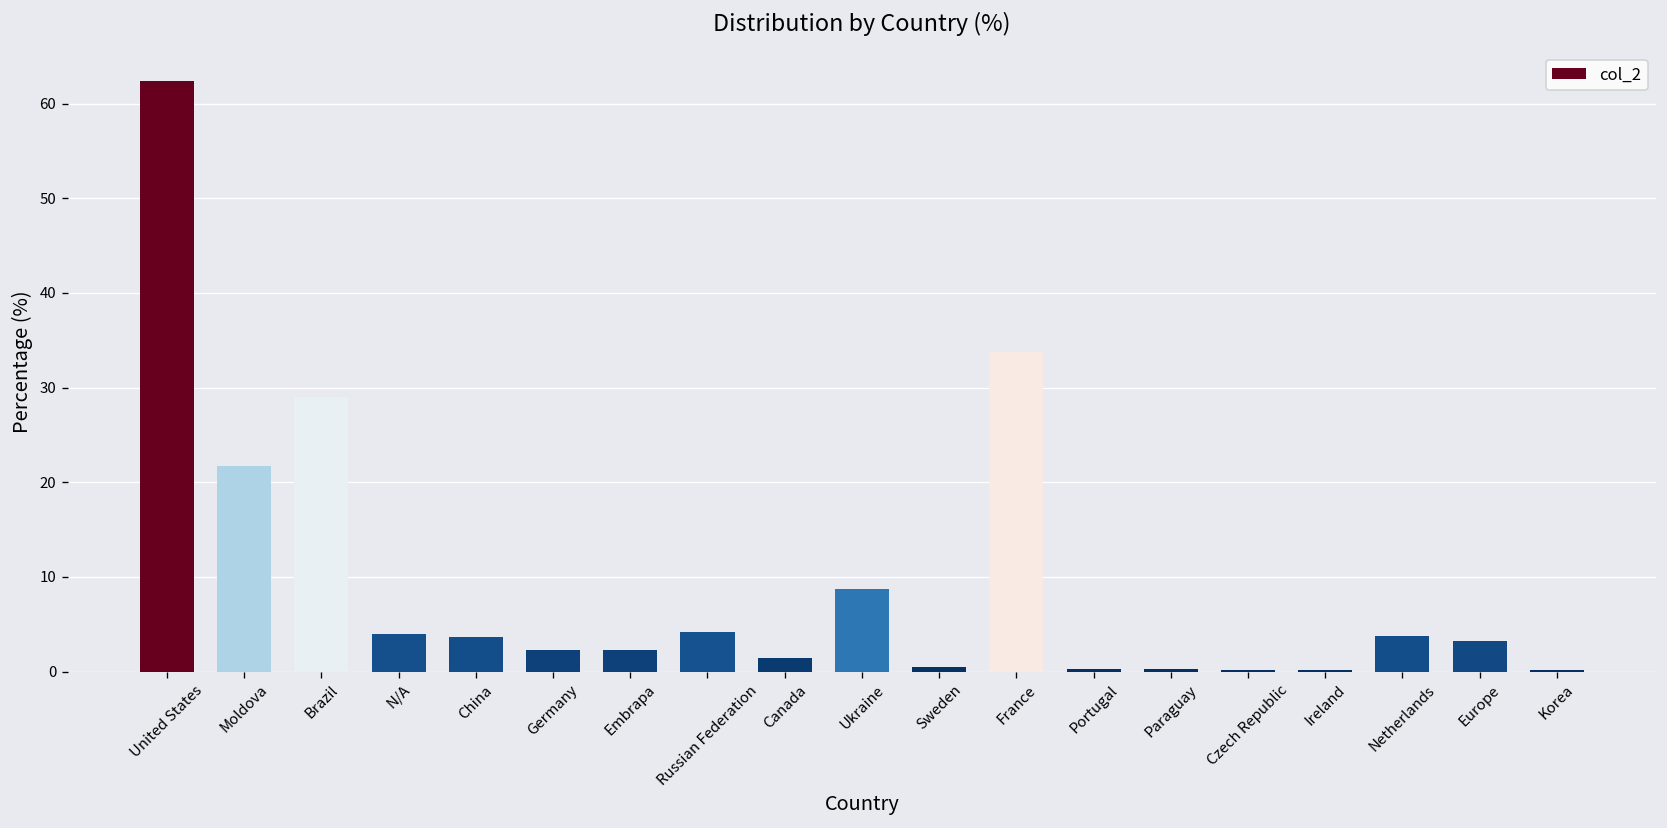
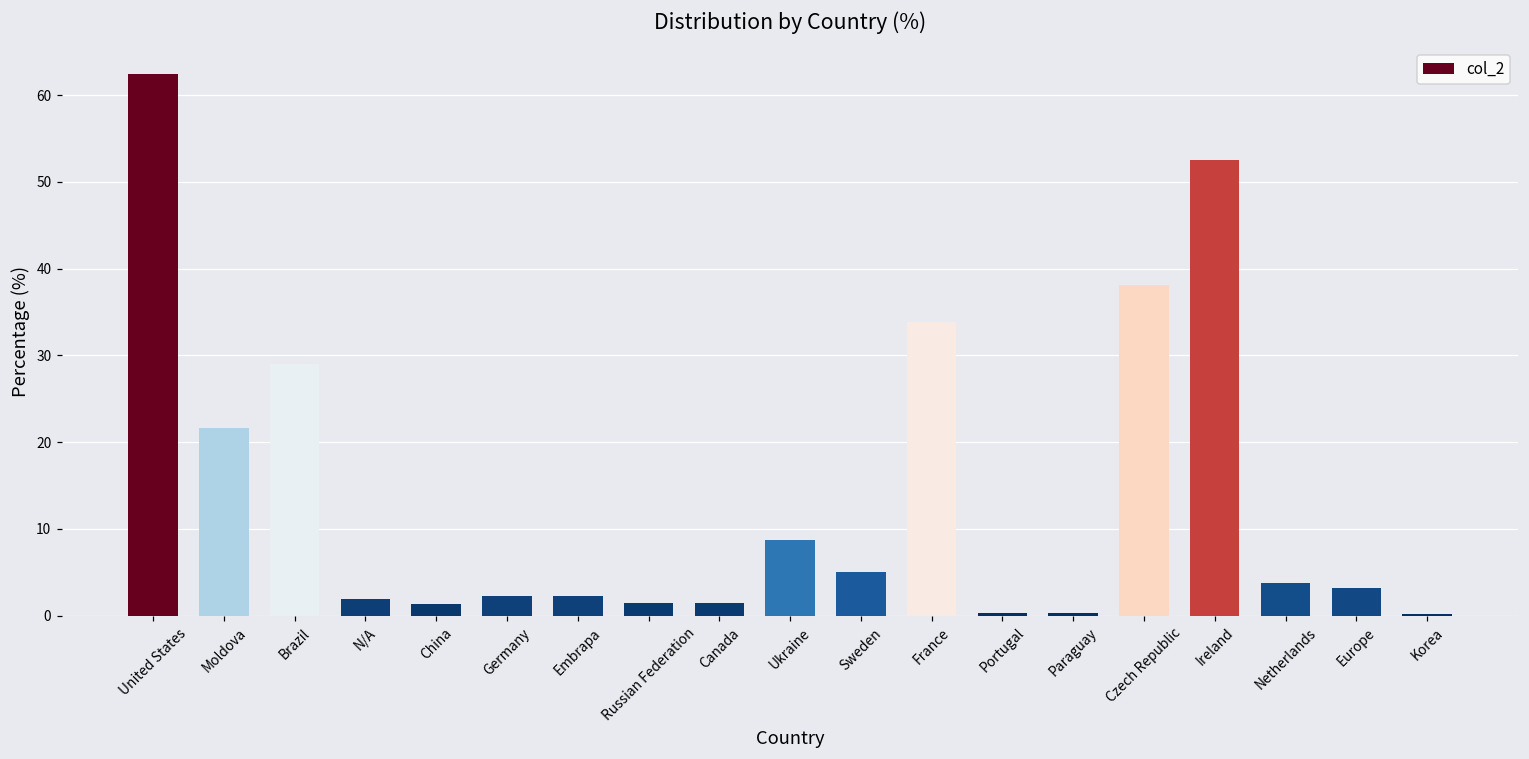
N/A: 4 -> 2
China: 4 -> 1
Russian Federation: 4 -> 1
Sweden: 1 -> 5
Czech Republic: 0 -> 38
Ireland: 0 -> 53
